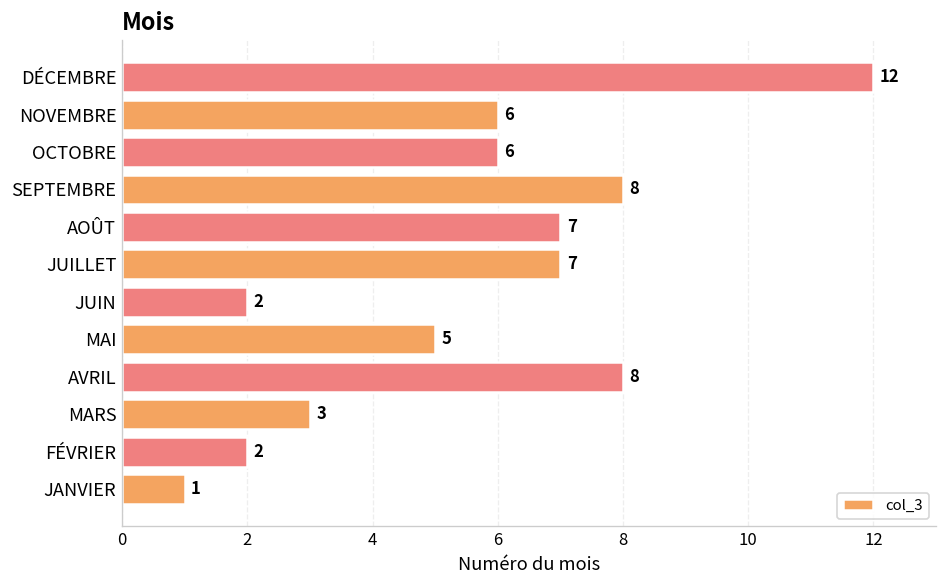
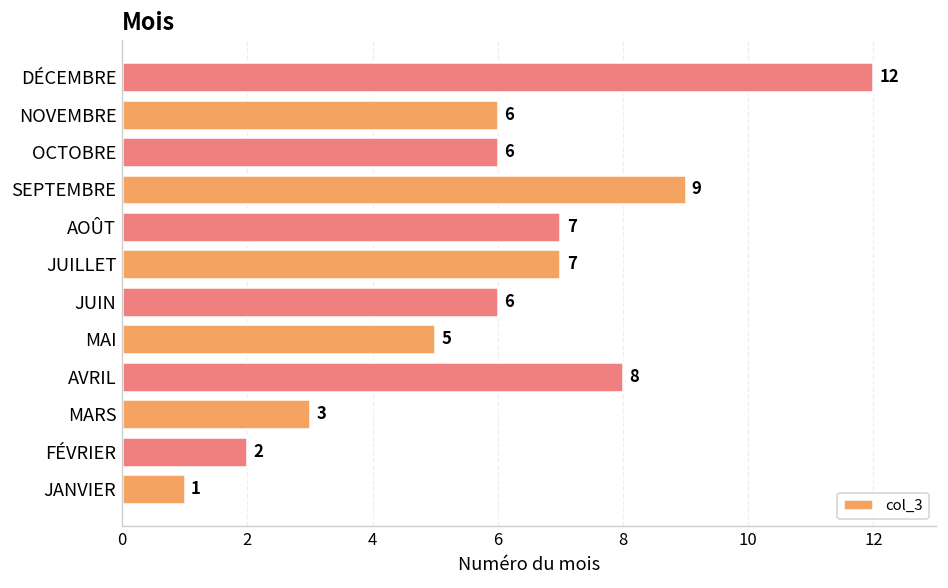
SEPTEMBRE: 8 -> 9
JUIN: 2 -> 6
